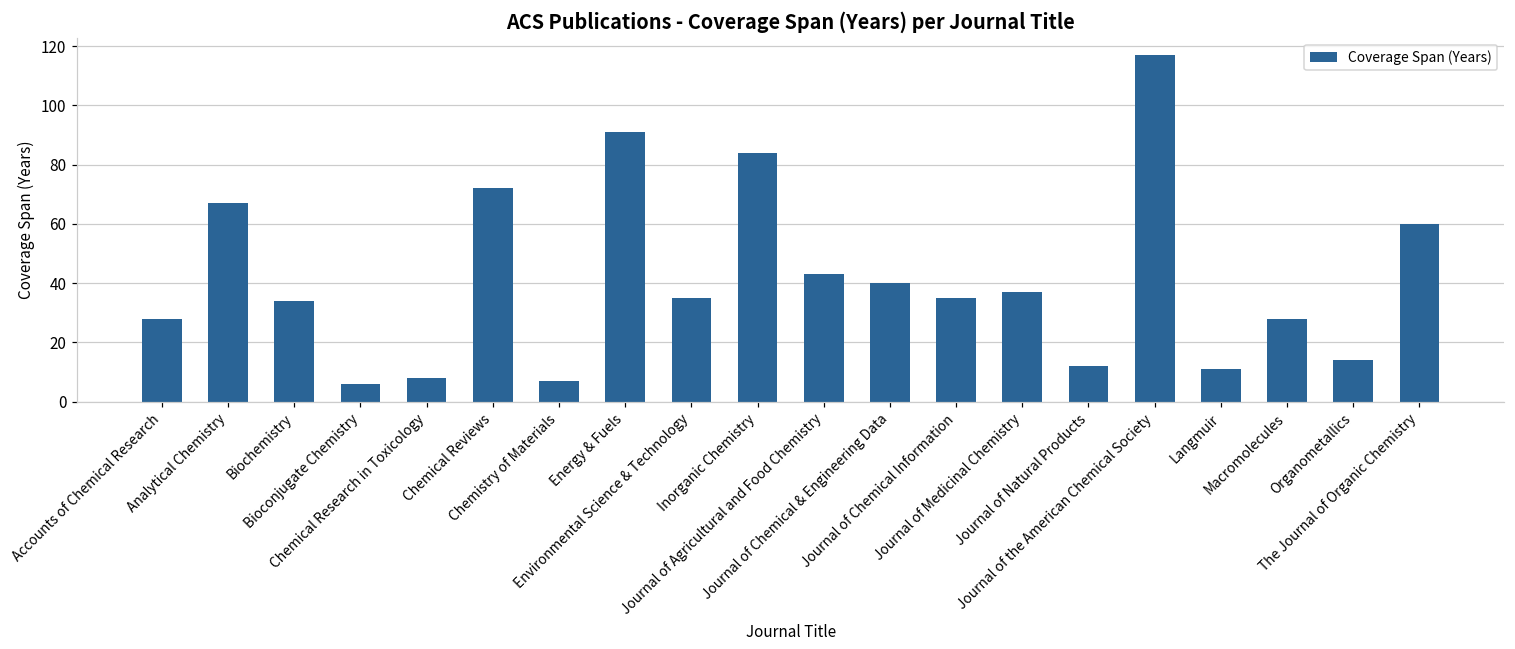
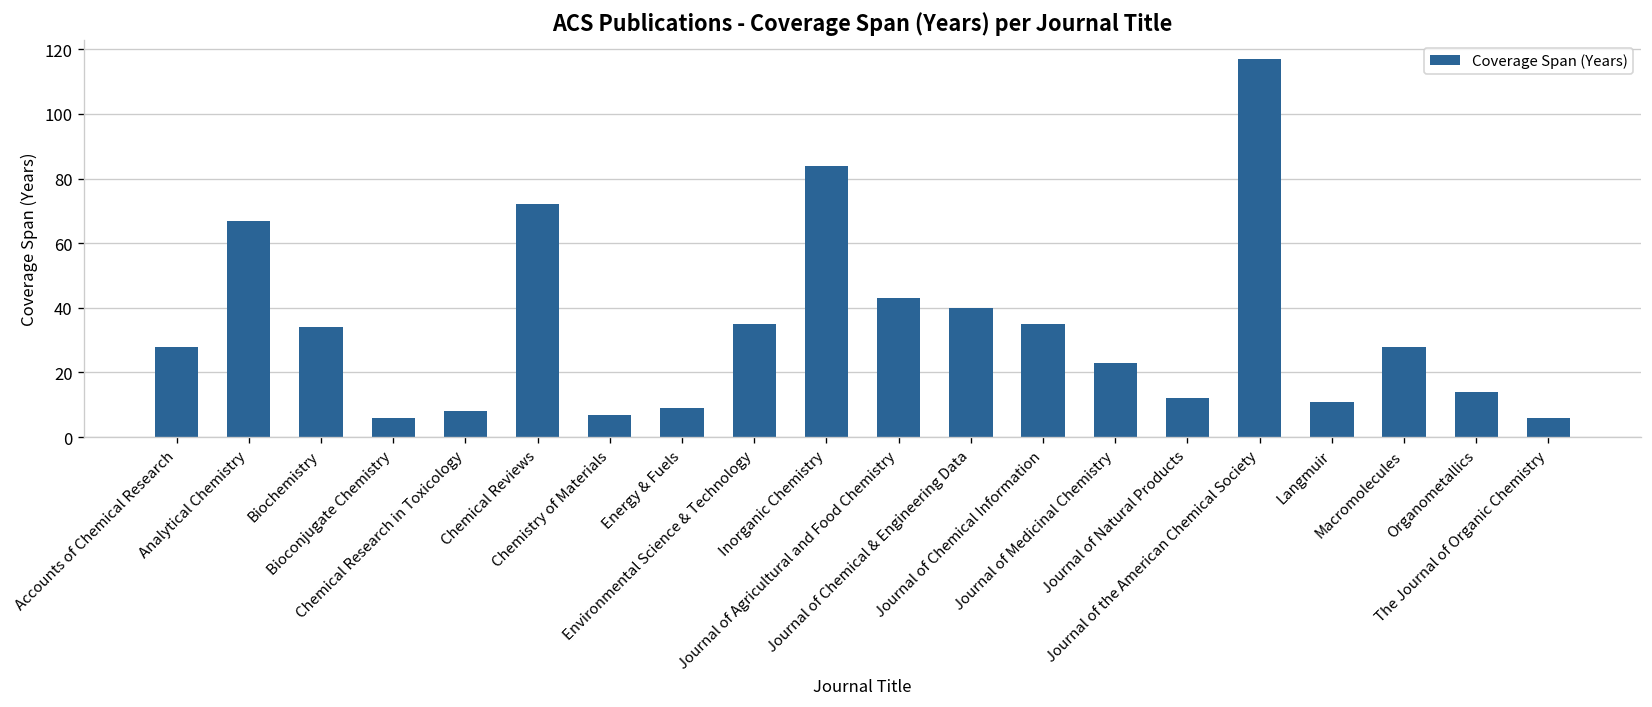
Energy & Fuels: 91 -> 9
Journal of Medicinal Chemistry: 37 -> 23
The Journal of Organic Chemistry: 60 -> 6
